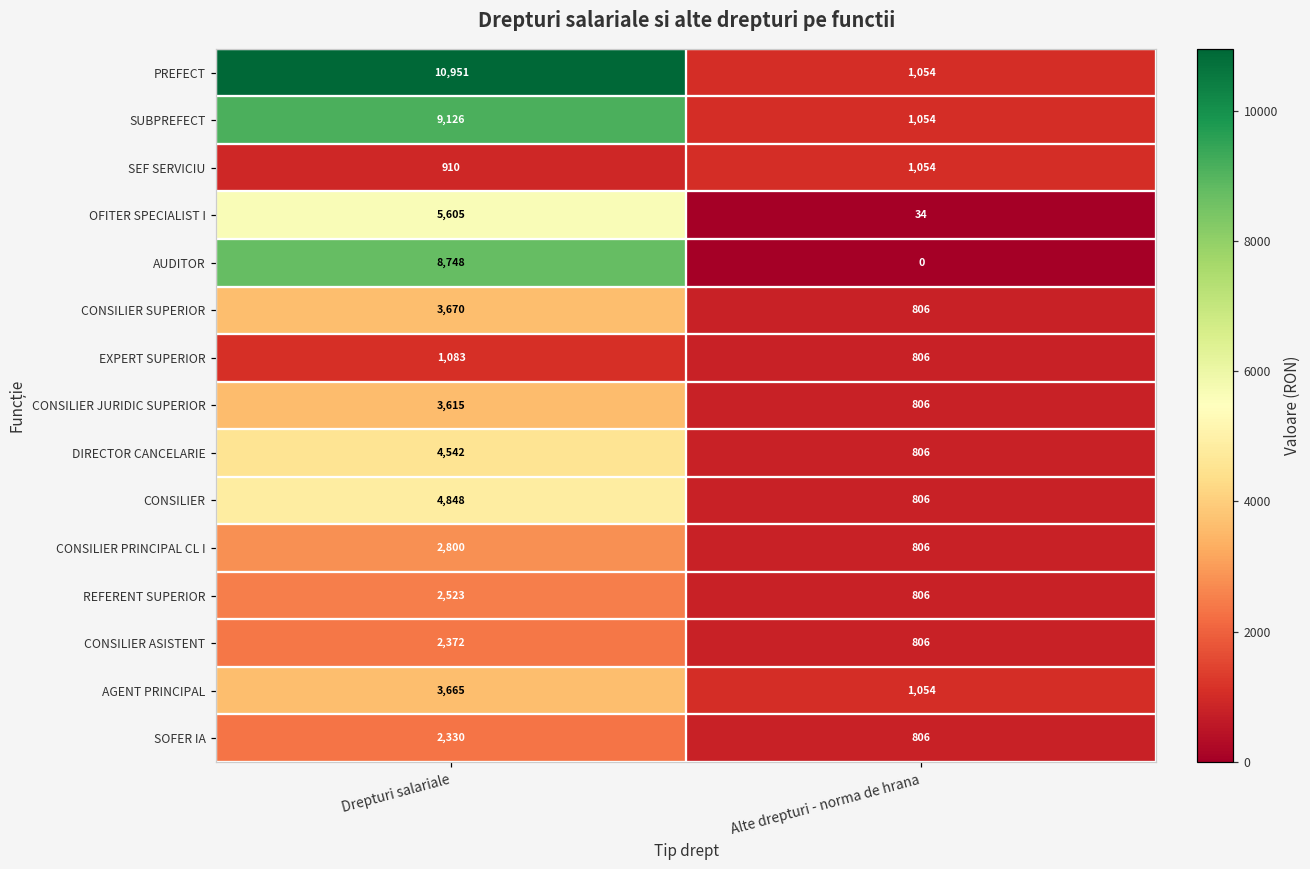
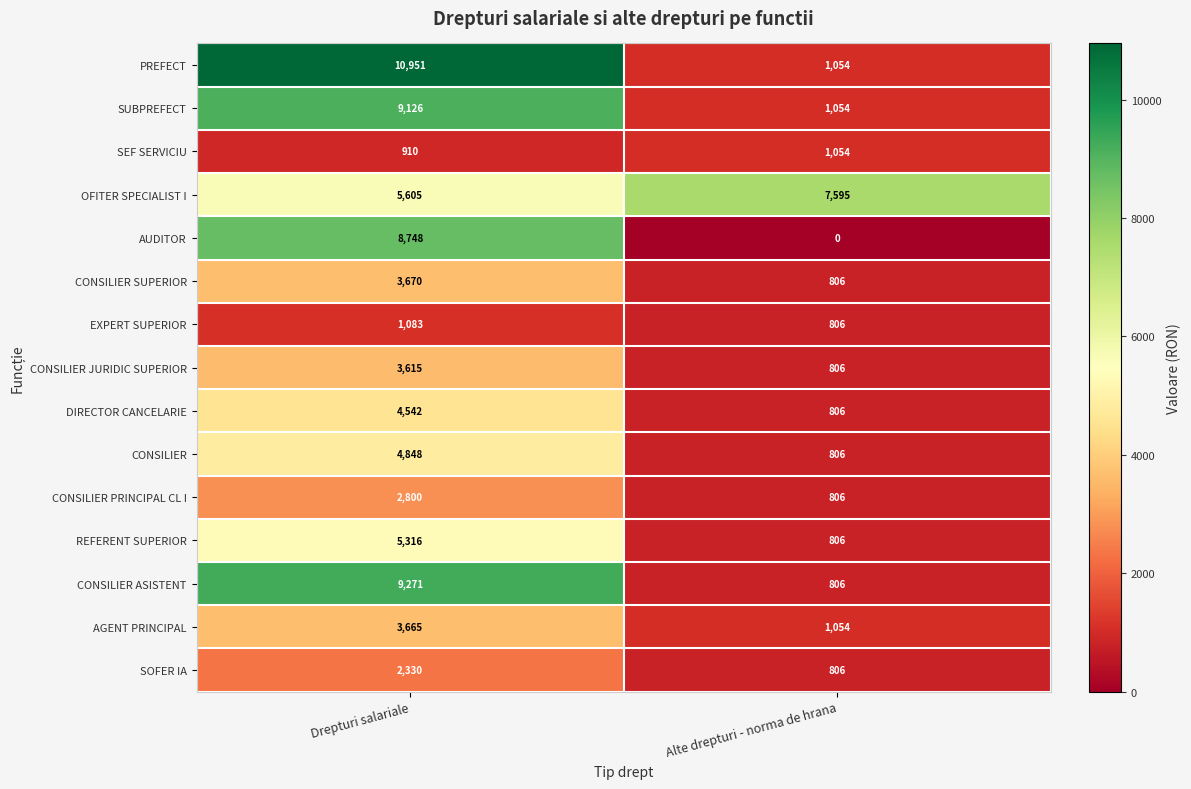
OFITER SPECIALIST I, Alte drepturi - norma de hrana: 34 -> 7,595
REFERENT SUPERIOR, Drepturi salariale: 2,523 -> 5,316
CONSILIER ASISTENT, Drepturi salariale: 2,372 -> 9,271
